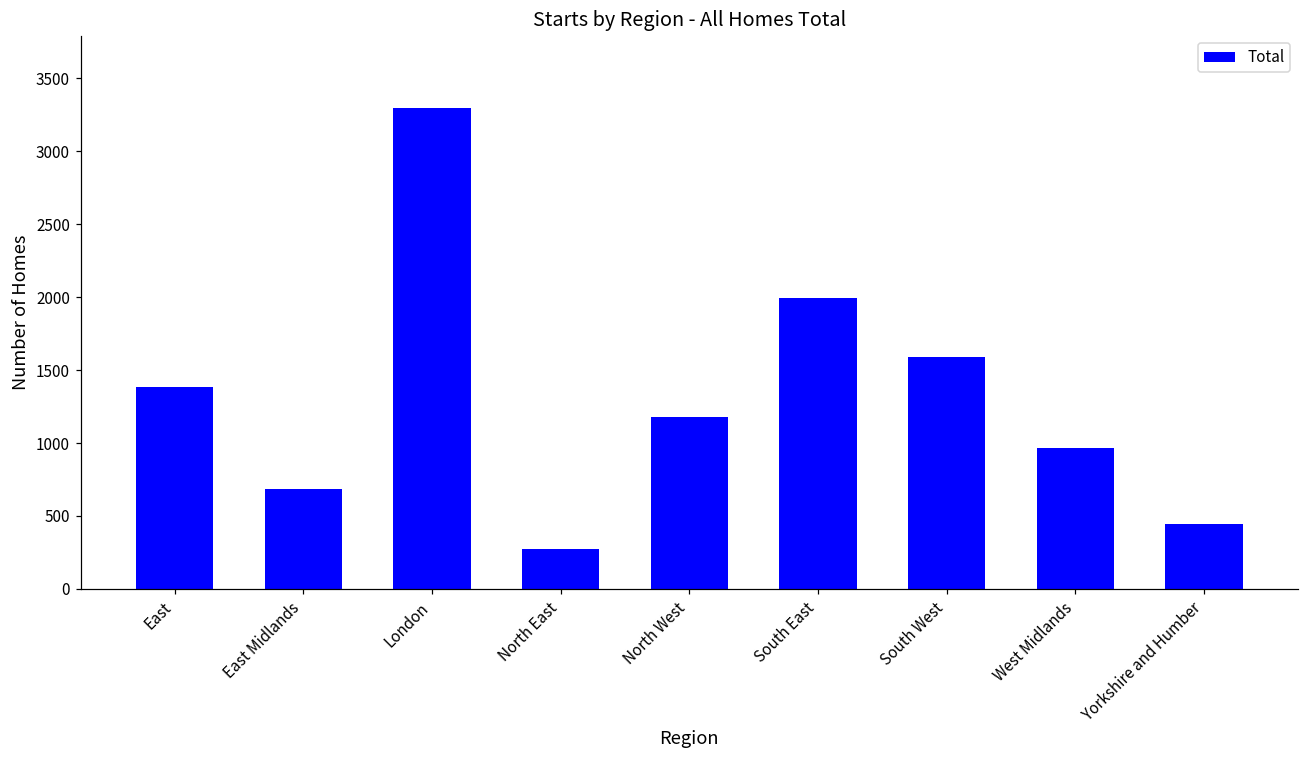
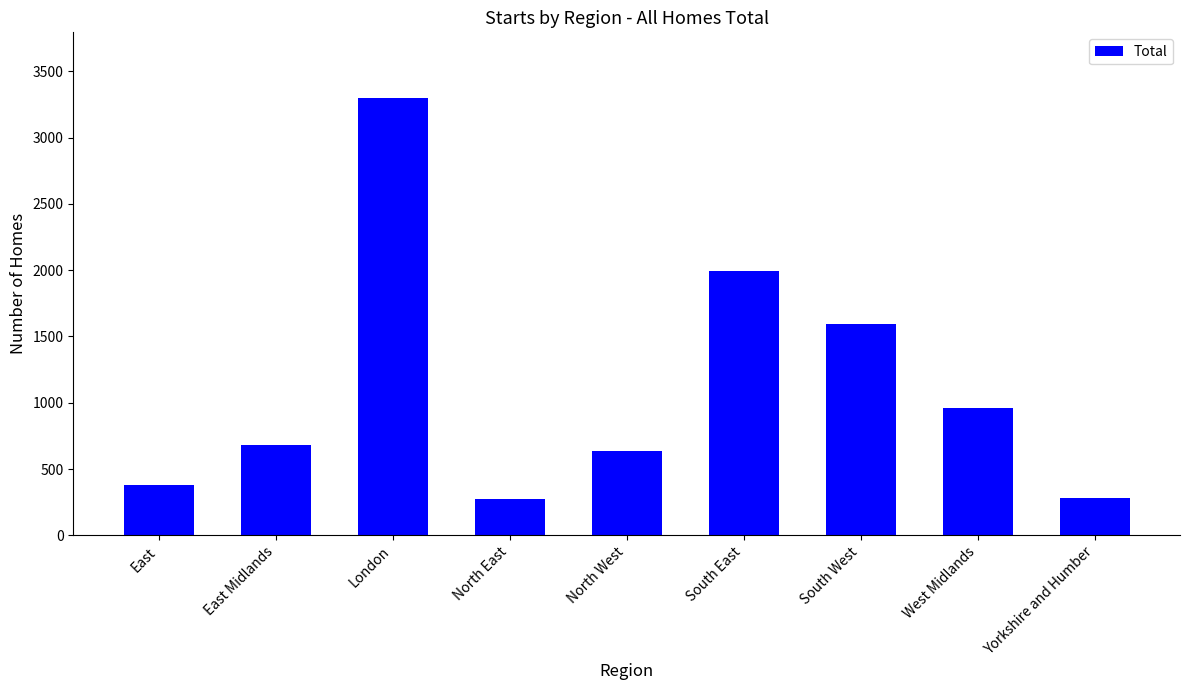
East: 1380 -> 380
North West: 1180 -> 640
Yorkshire and Humber: 450 -> 280
